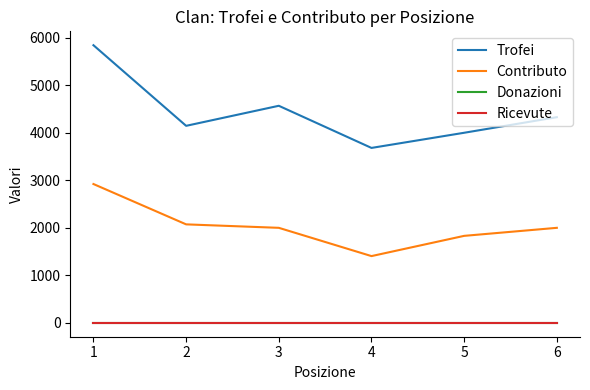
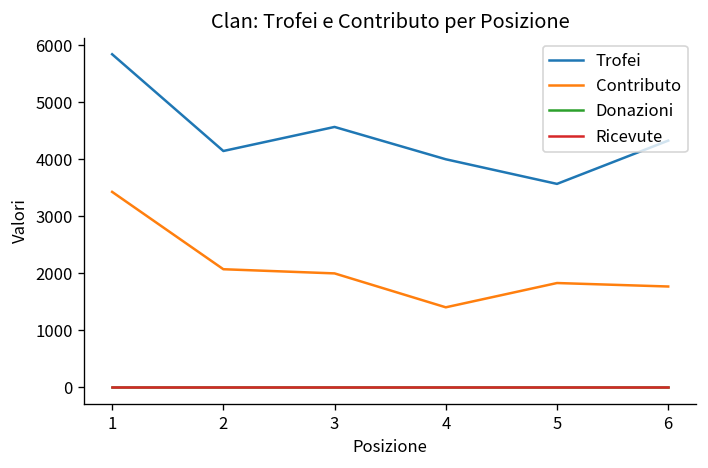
Contributo, 1: 2900 -> 3400
Trofei, 4: 3700 -> 4000
Trofei, 5: 4000 -> 3600
Contributo, 6: 2000 -> 1800
